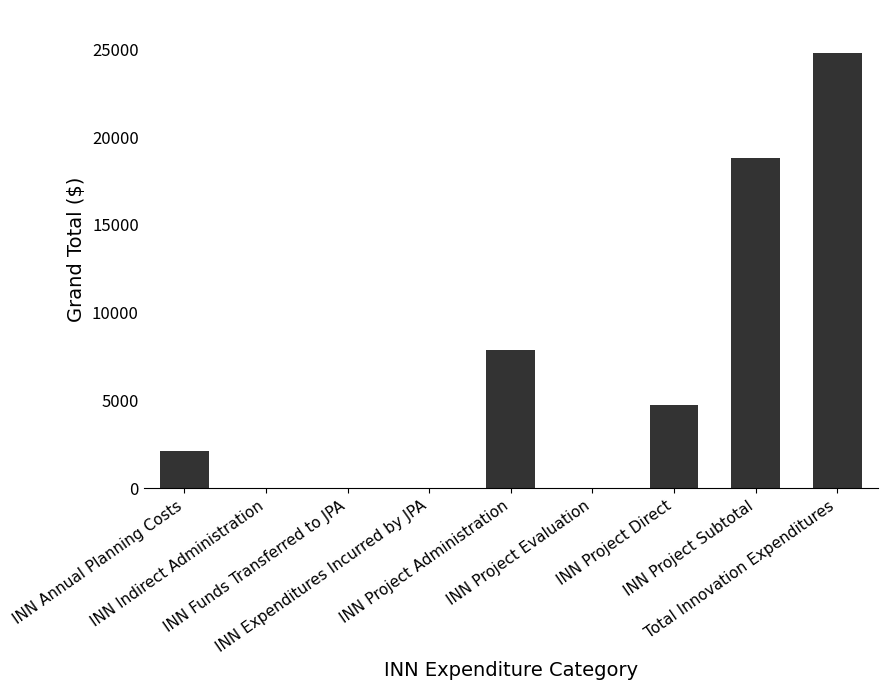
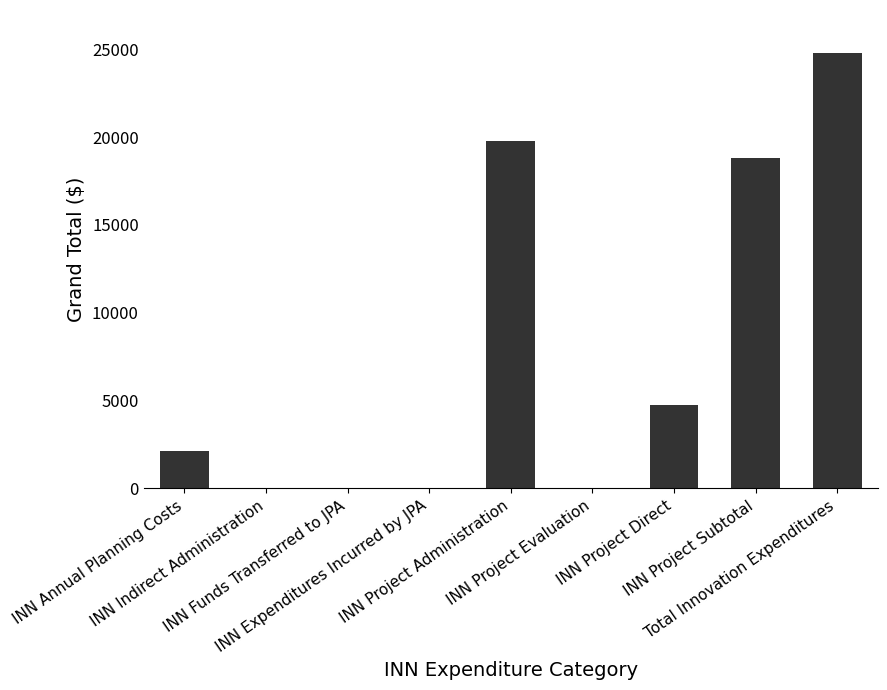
INN Project Administration: 7900 -> 19800
